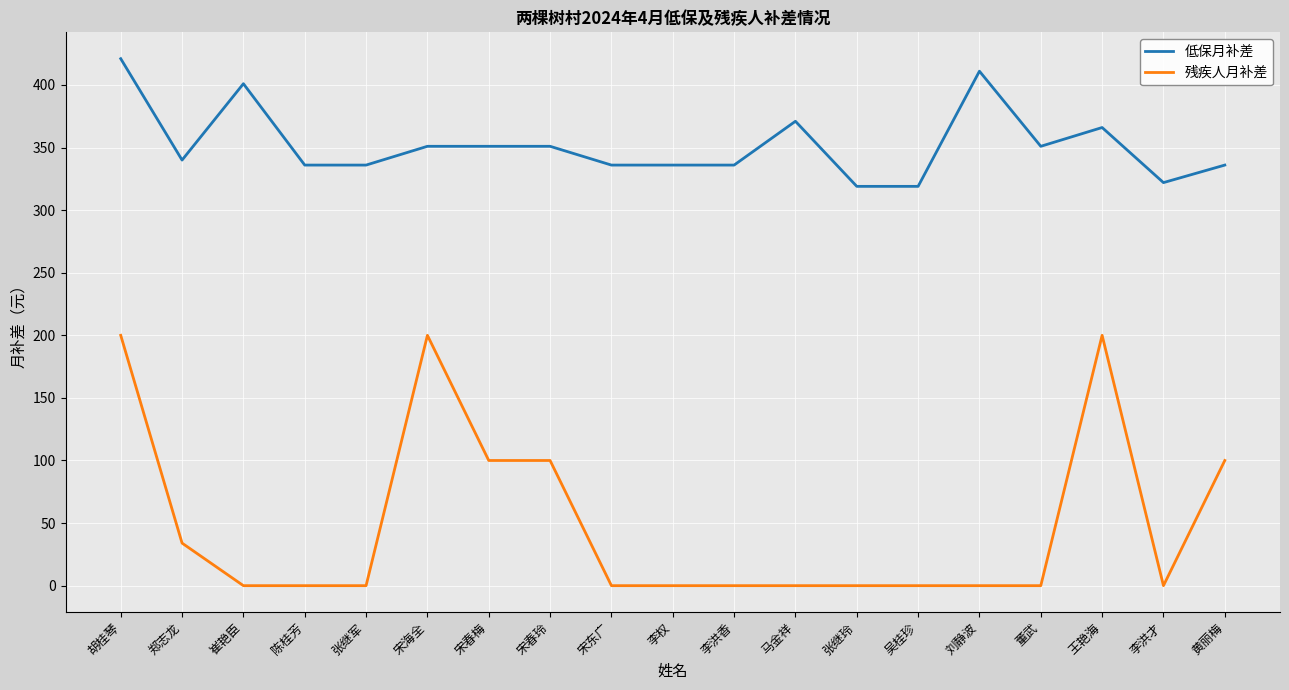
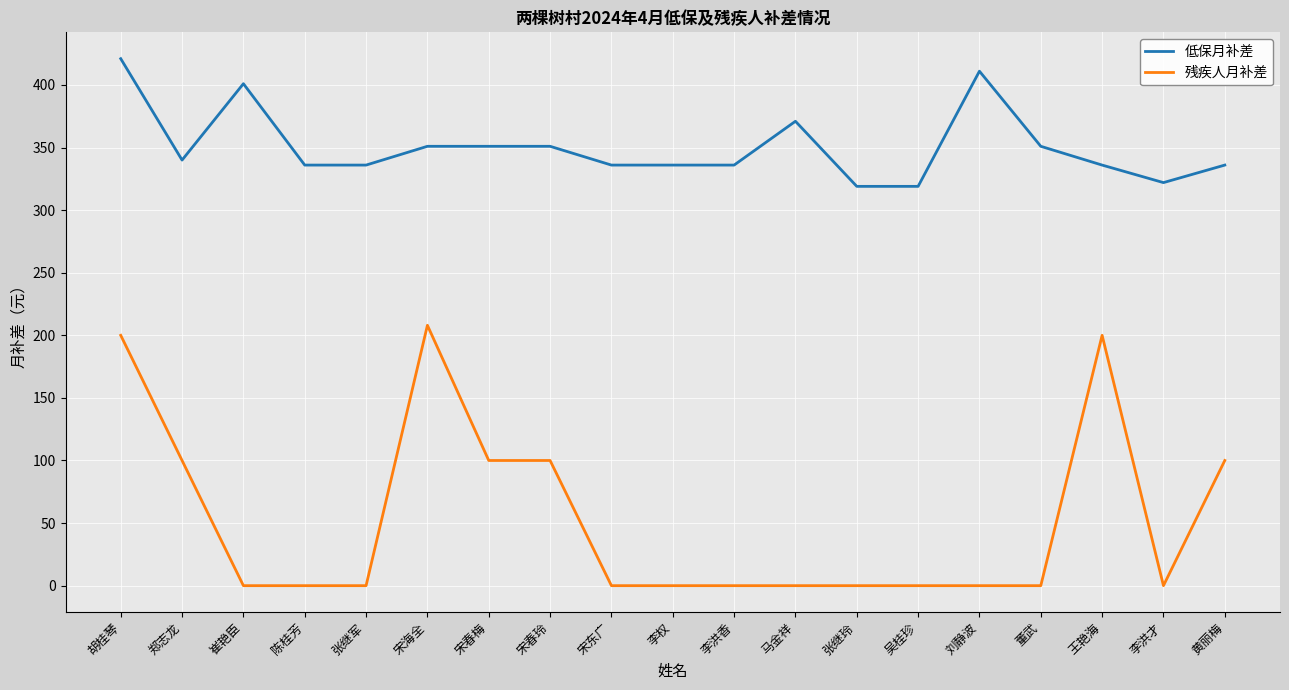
残疾人月补差, 郑志龙: 34 -> 100
残疾人月补差, 宋海全: 200 -> 208
低保月补差, 王艳海: 366 -> 336
